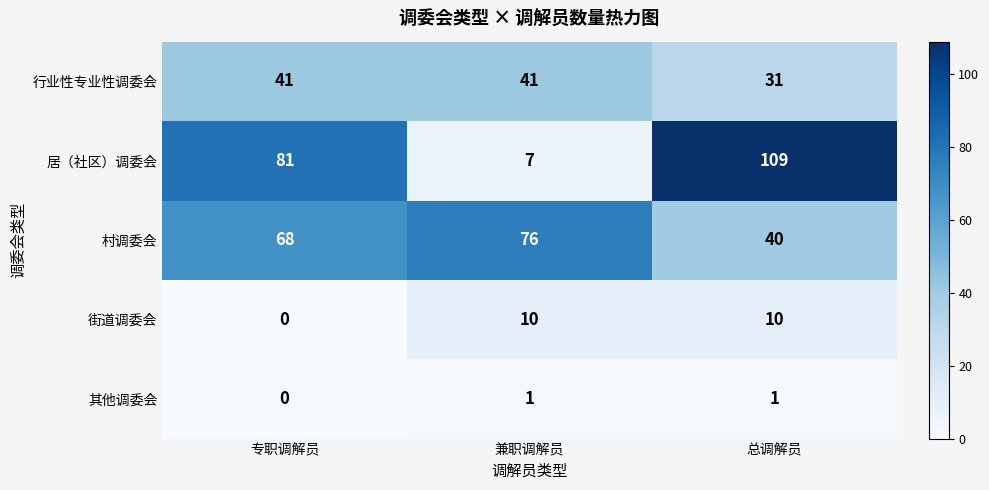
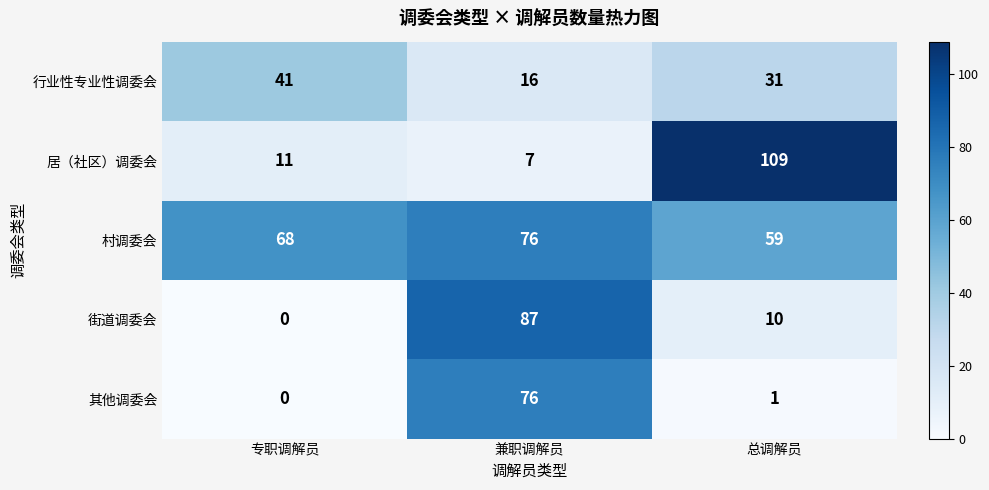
行业性专业性调委会, 兼职调解员: 41 -> 16
居（社区）调委会, 专职调解员: 81 -> 11
村调委会, 总调解员: 40 -> 59
街道调委会, 兼职调解员: 10 -> 87
其他调委会, 兼职调解员: 1 -> 76
